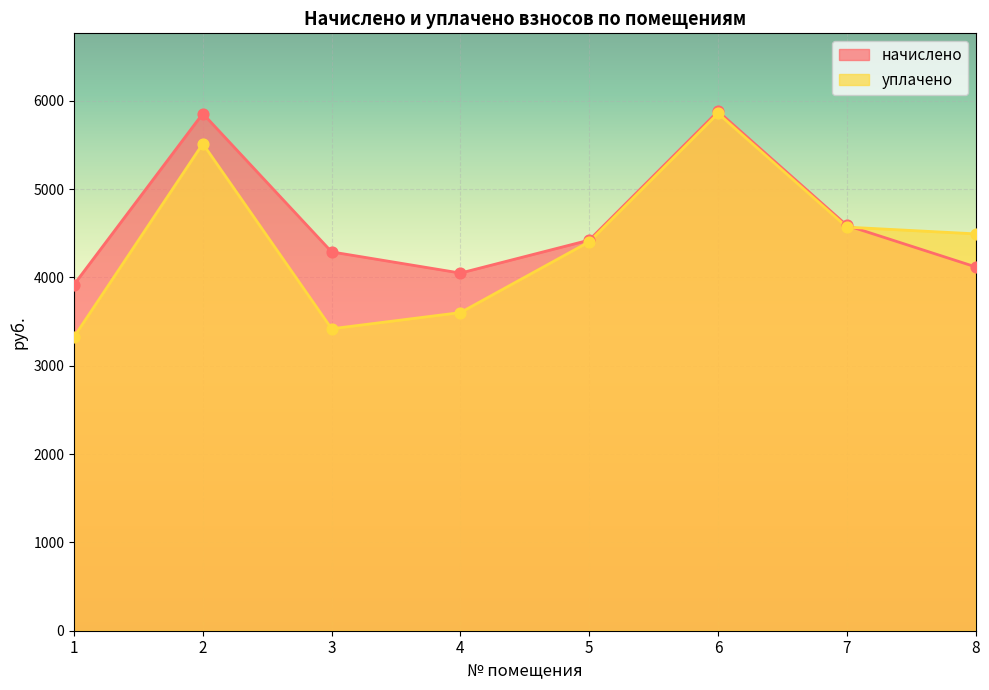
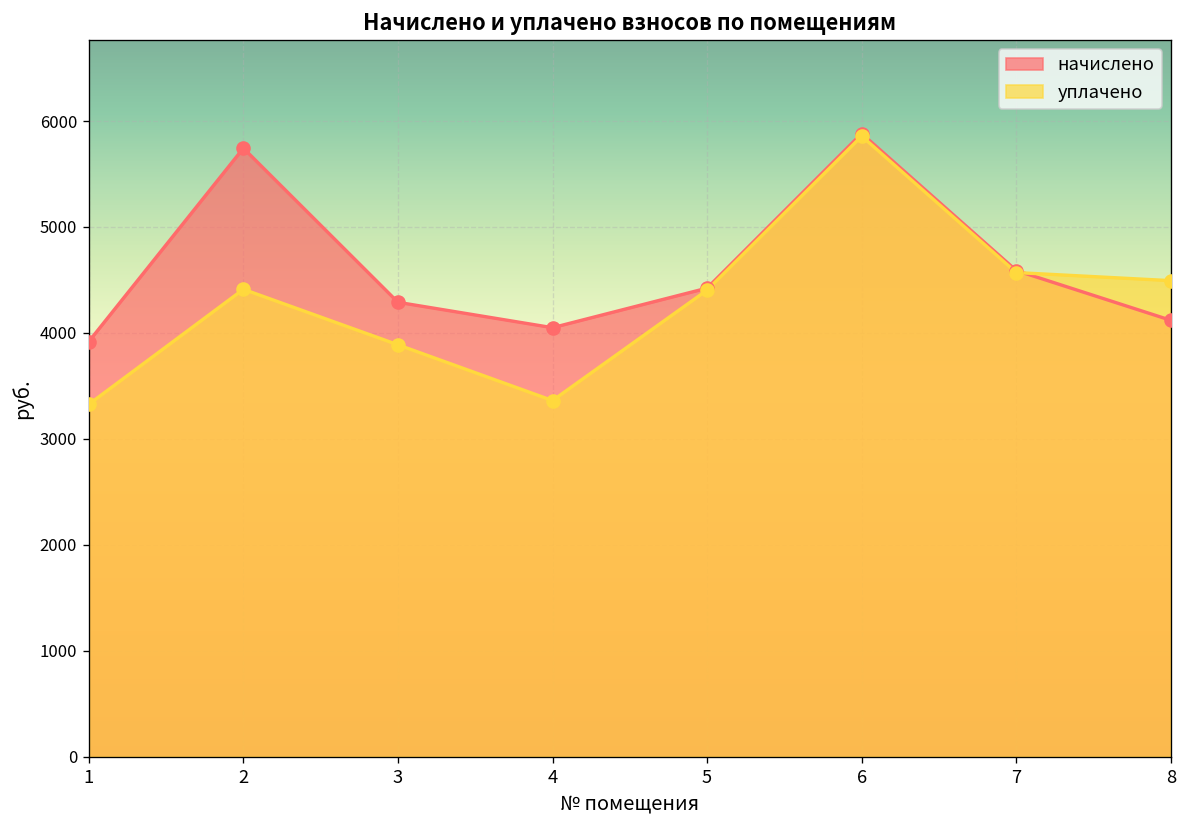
начислено, 2: 5900 -> 5700
уплачено, 2: 5500 -> 4400
уплачено, 3: 3400 -> 3900
уплачено, 4: 3600 -> 3400
